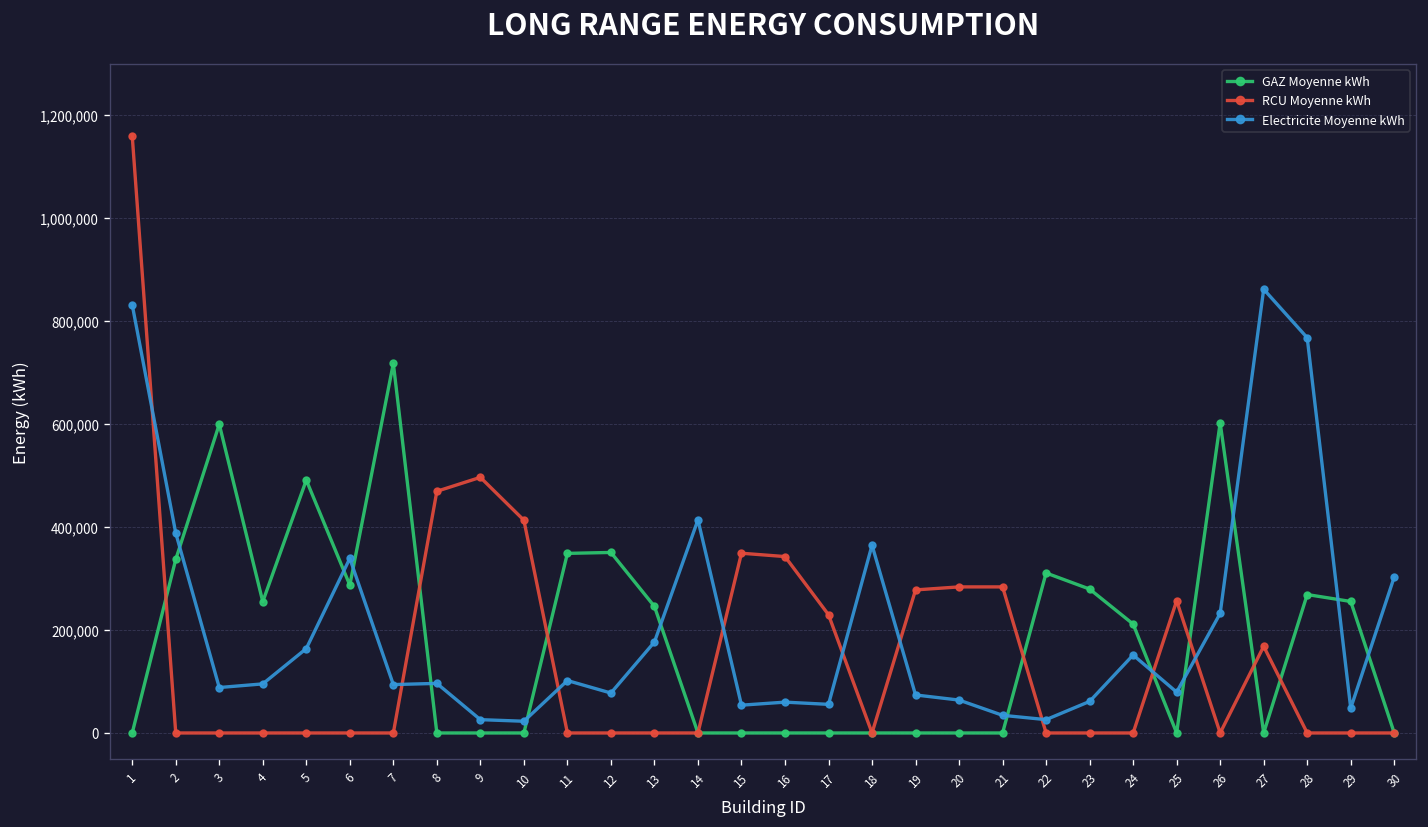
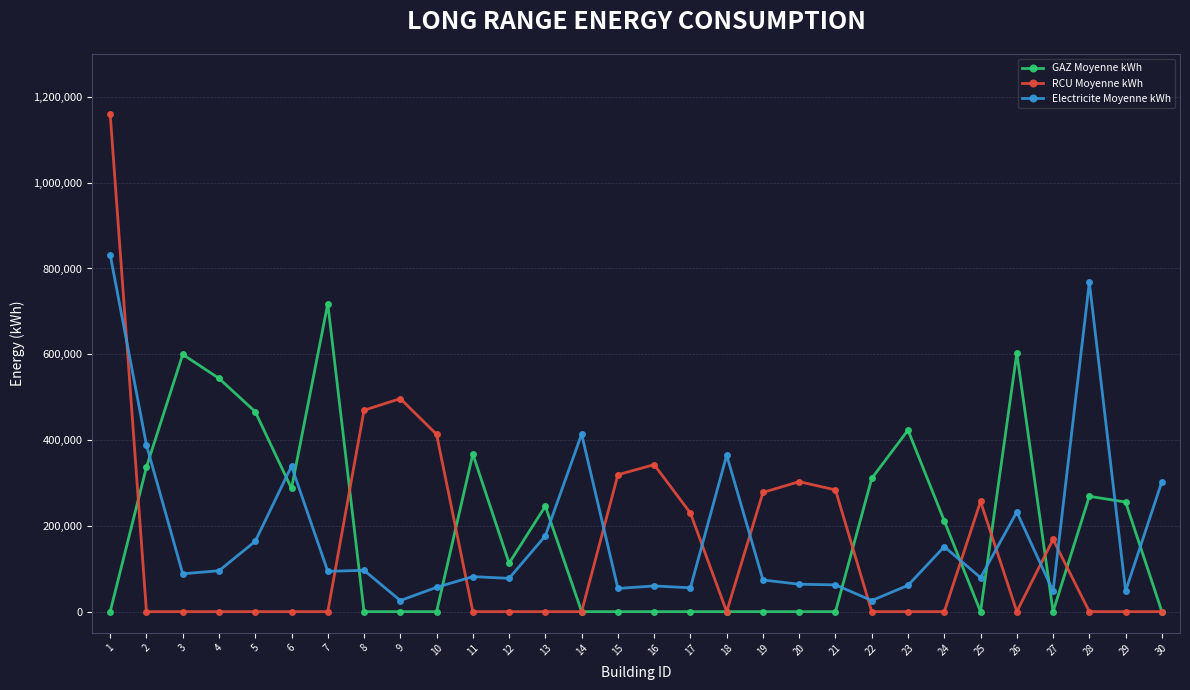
GAZ Moyenne kWh, 4: 260,000 -> 540,000
GAZ Moyenne kWh, 5: 490,000 -> 470,000
Electricite Moyenne kWh, 10: 20,000 -> 60,000
GAZ Moyenne kWh, 11: 350,000 -> 370,000
Electricite Moyenne kWh, 11: 100,000 -> 80,000
GAZ Moyenne kWh, 12: 350,000 -> 110,000
RCU Moyenne kWh, 15: 350,000 -> 320,000
RCU Moyenne kWh, 20: 280,000 -> 300,000
Electricite Moyenne kWh, 21: 30,000 -> 60,000
GAZ Moyenne kWh, 23: 280,000 -> 420,000
Electricite Moyenne kWh, 27: 860,000 -> 50,000
